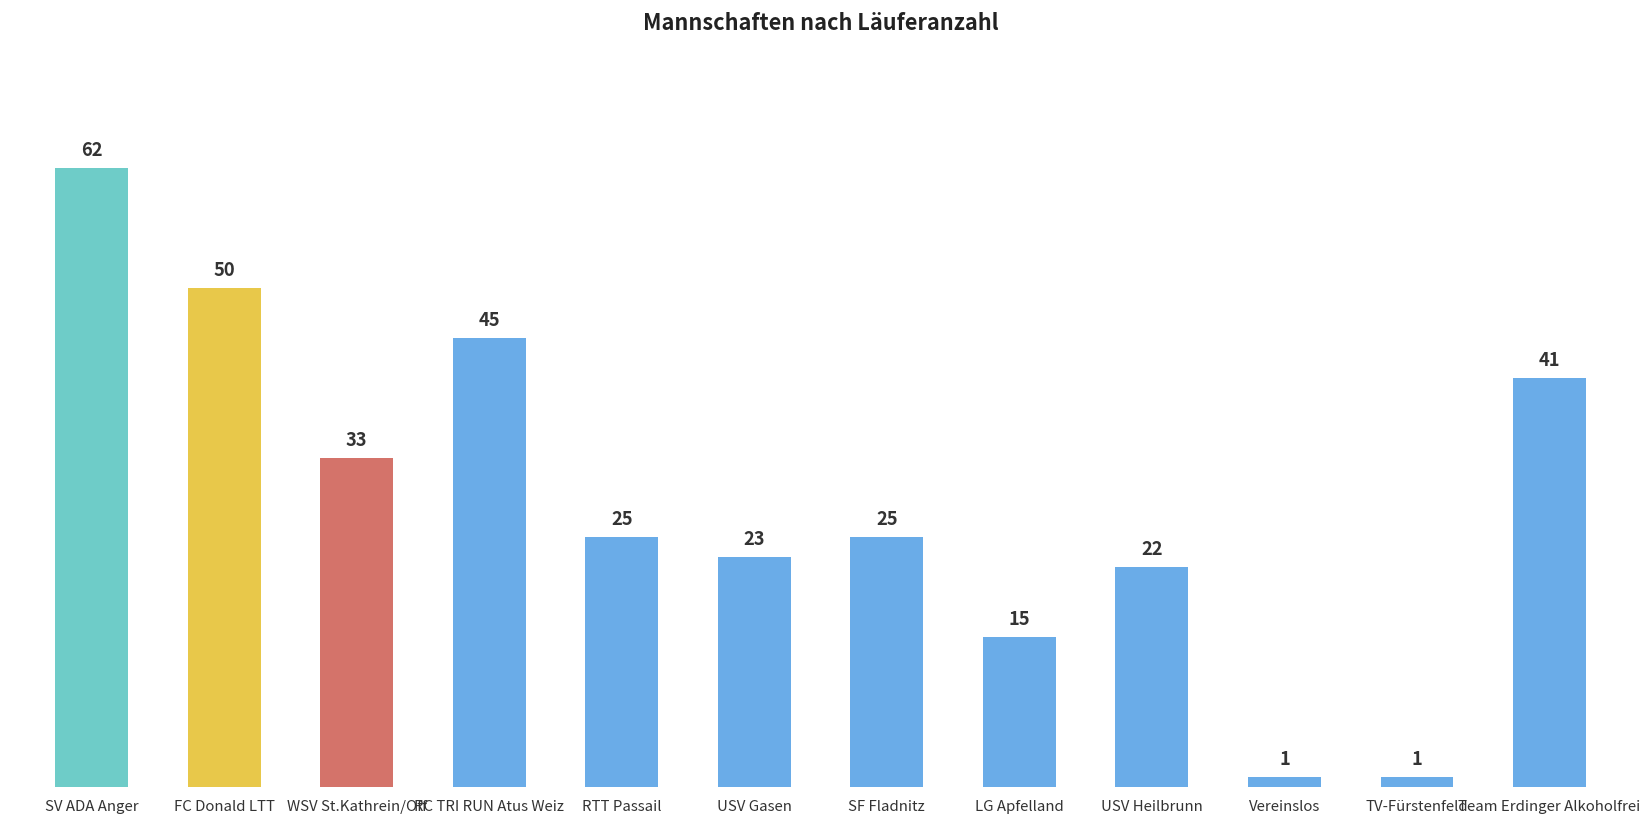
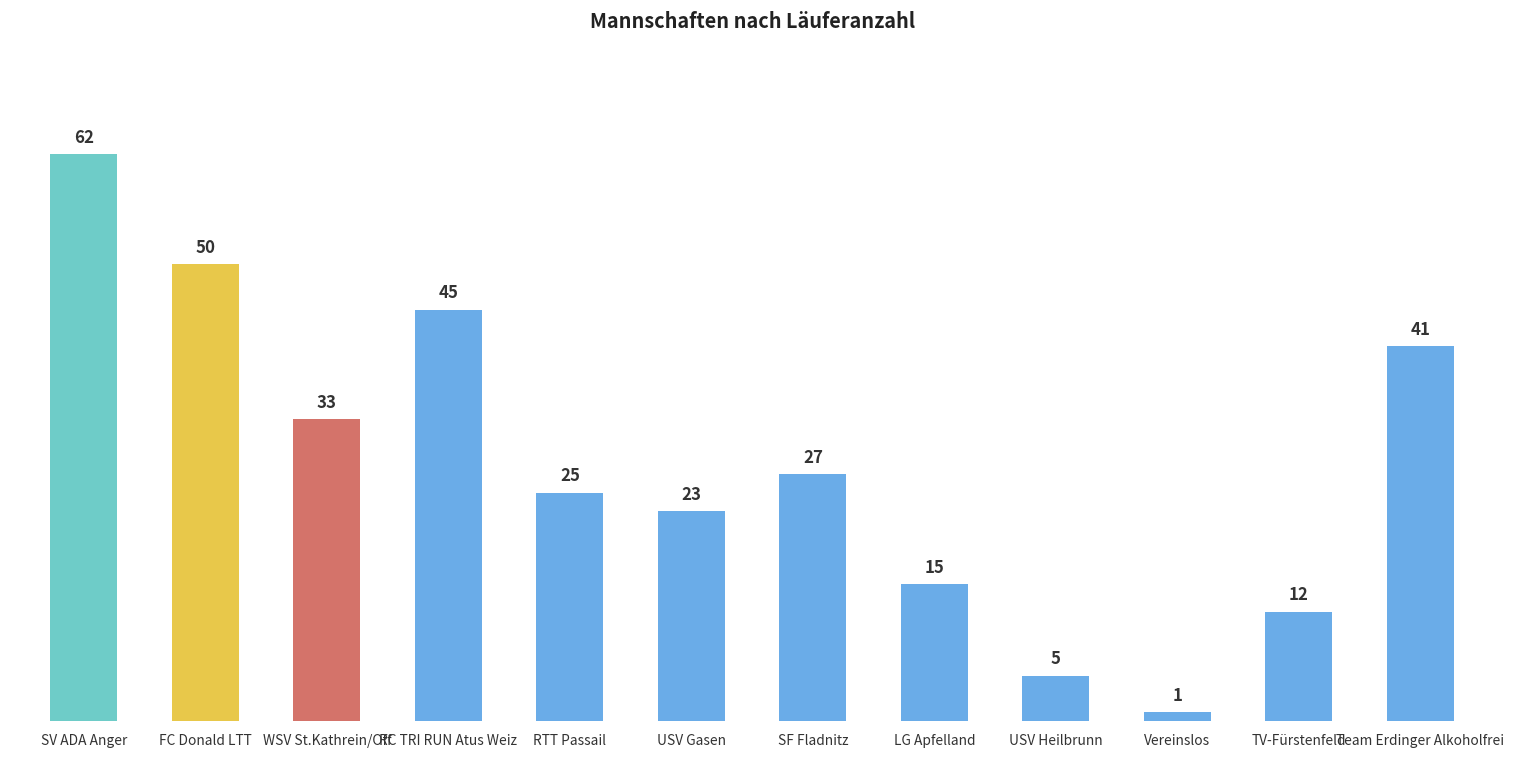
SF Fladnitz: 25 -> 27
USV Heilbrunn: 22 -> 5
TV-Fürstenfeld: 1 -> 12
